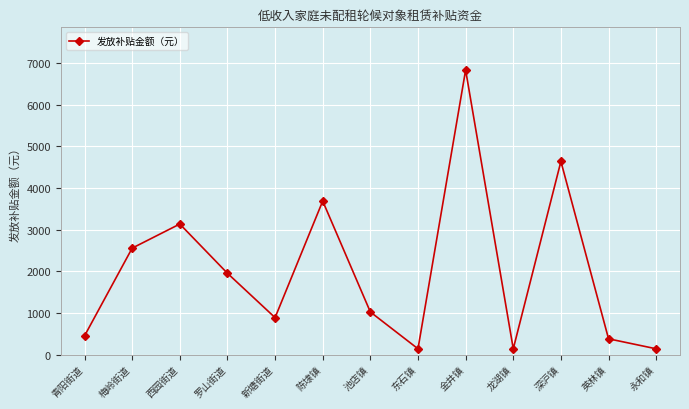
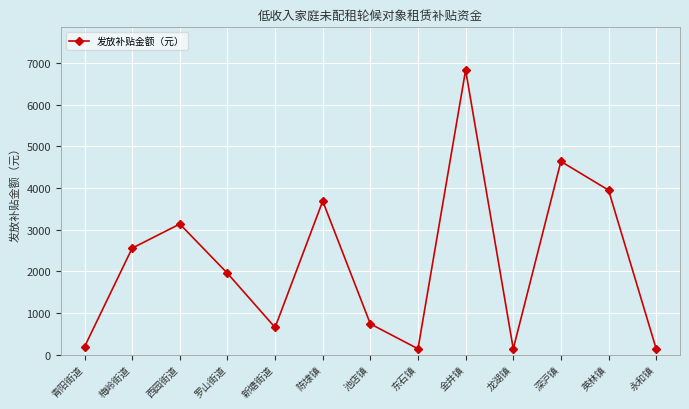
青阳街道: 500 -> 200
新塘街道: 900 -> 700
池店镇: 1000 -> 700
英林镇: 400 -> 3900
